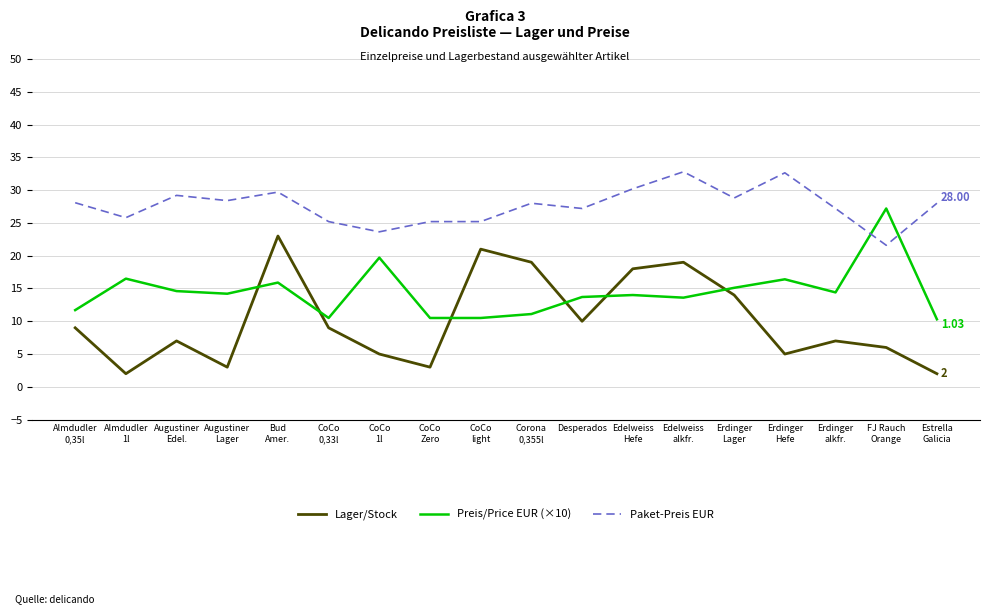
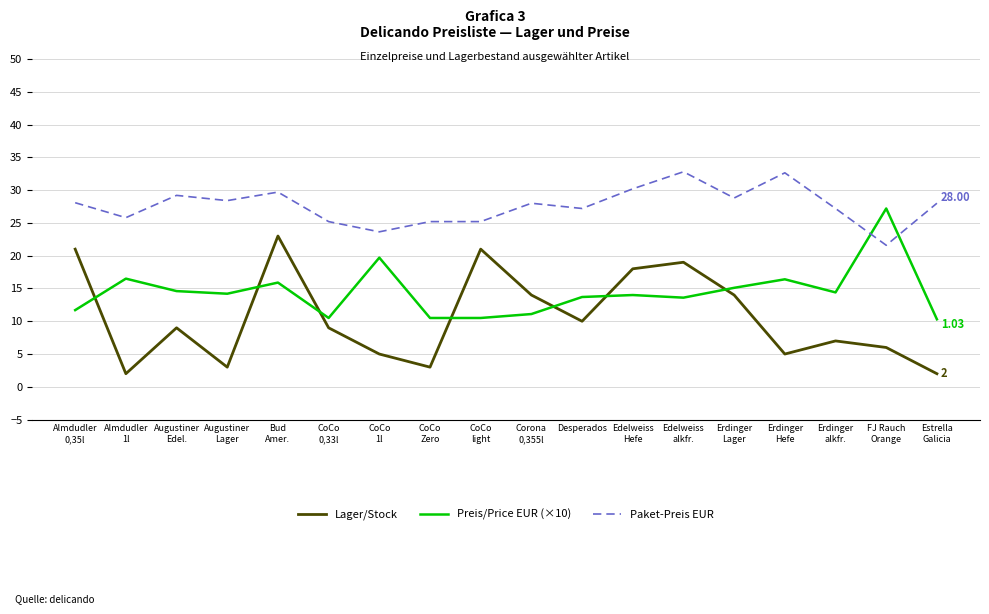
Lager/Stock, Almdudler 0,35l: 9 -> 21
Lager/Stock, Augustiner Edel.: 7 -> 9
Lager/Stock, Corona 0,355l: 19 -> 14
